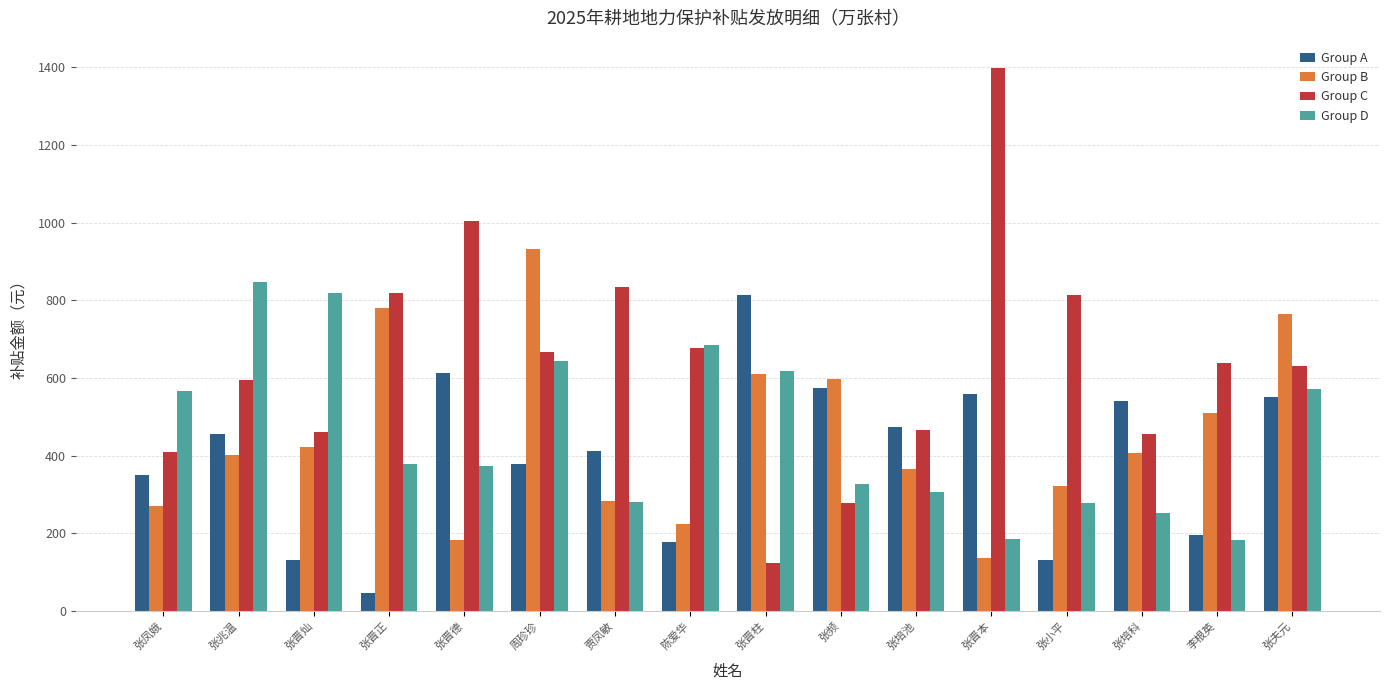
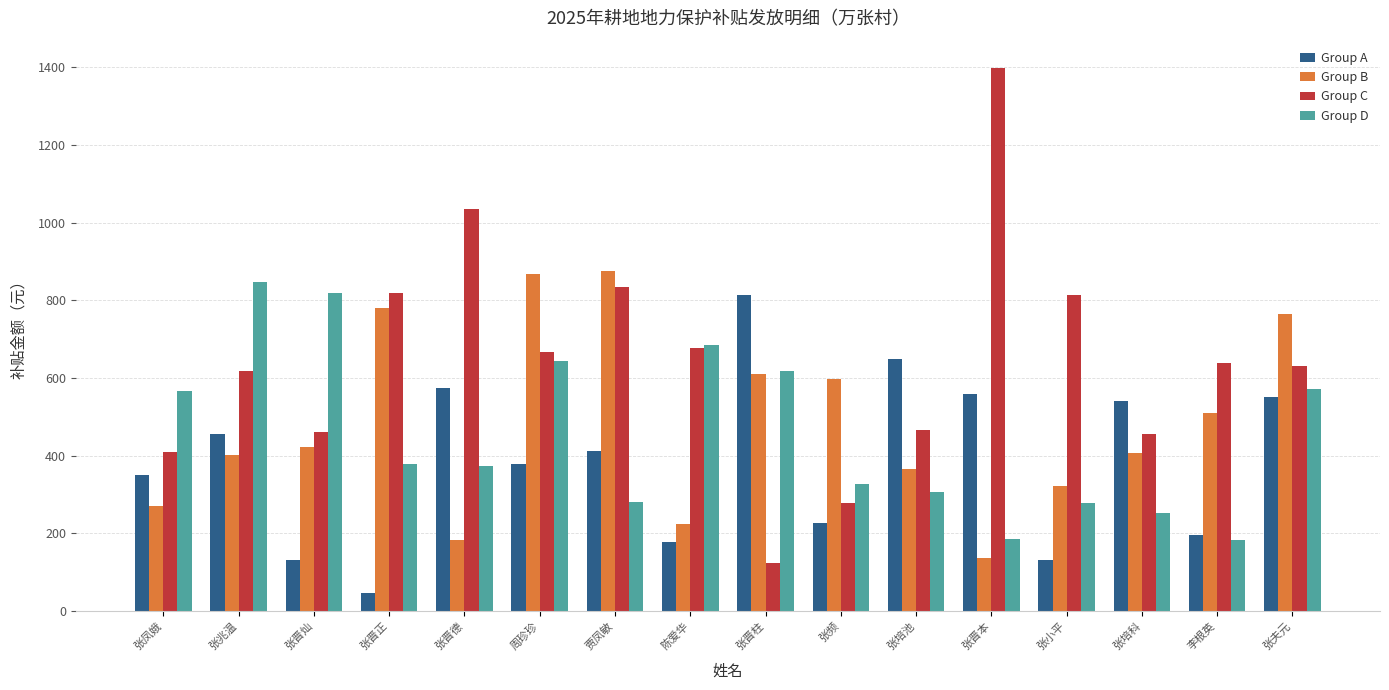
Group C, 张兆温: 590 -> 620
Group A, 张晋德: 610 -> 570
Group C, 张晋德: 1010 -> 1030
Group B, 周珍珍: 930 -> 870
Group B, 贾凤敏: 280 -> 870
Group A, 张频: 570 -> 230
Group A, 张培池: 470 -> 650
